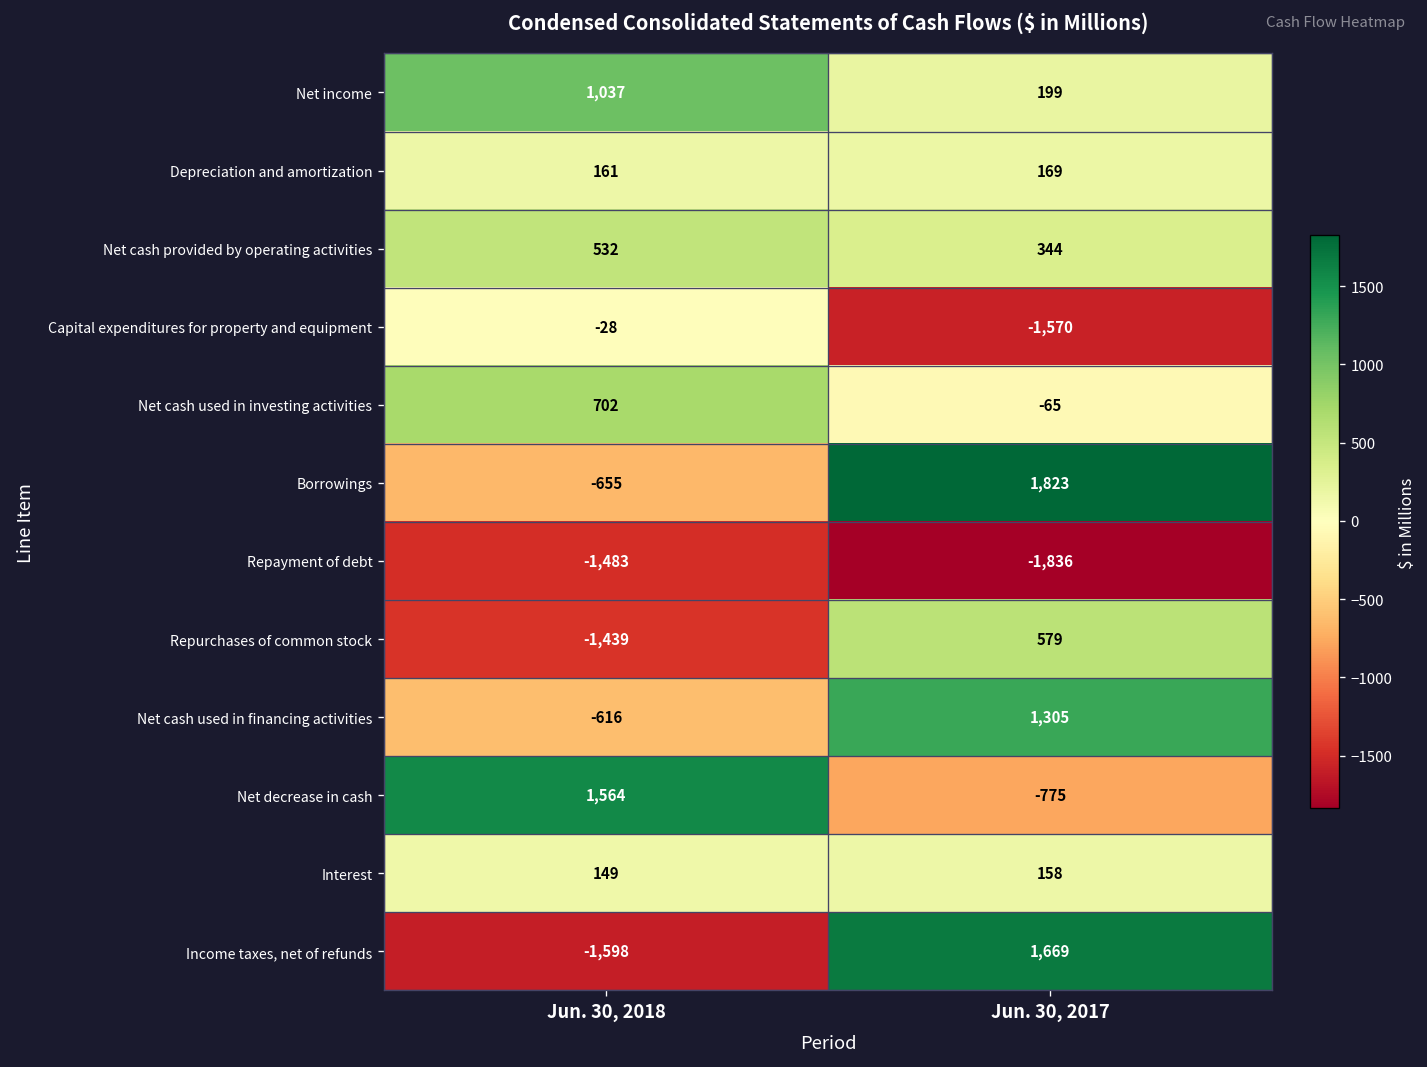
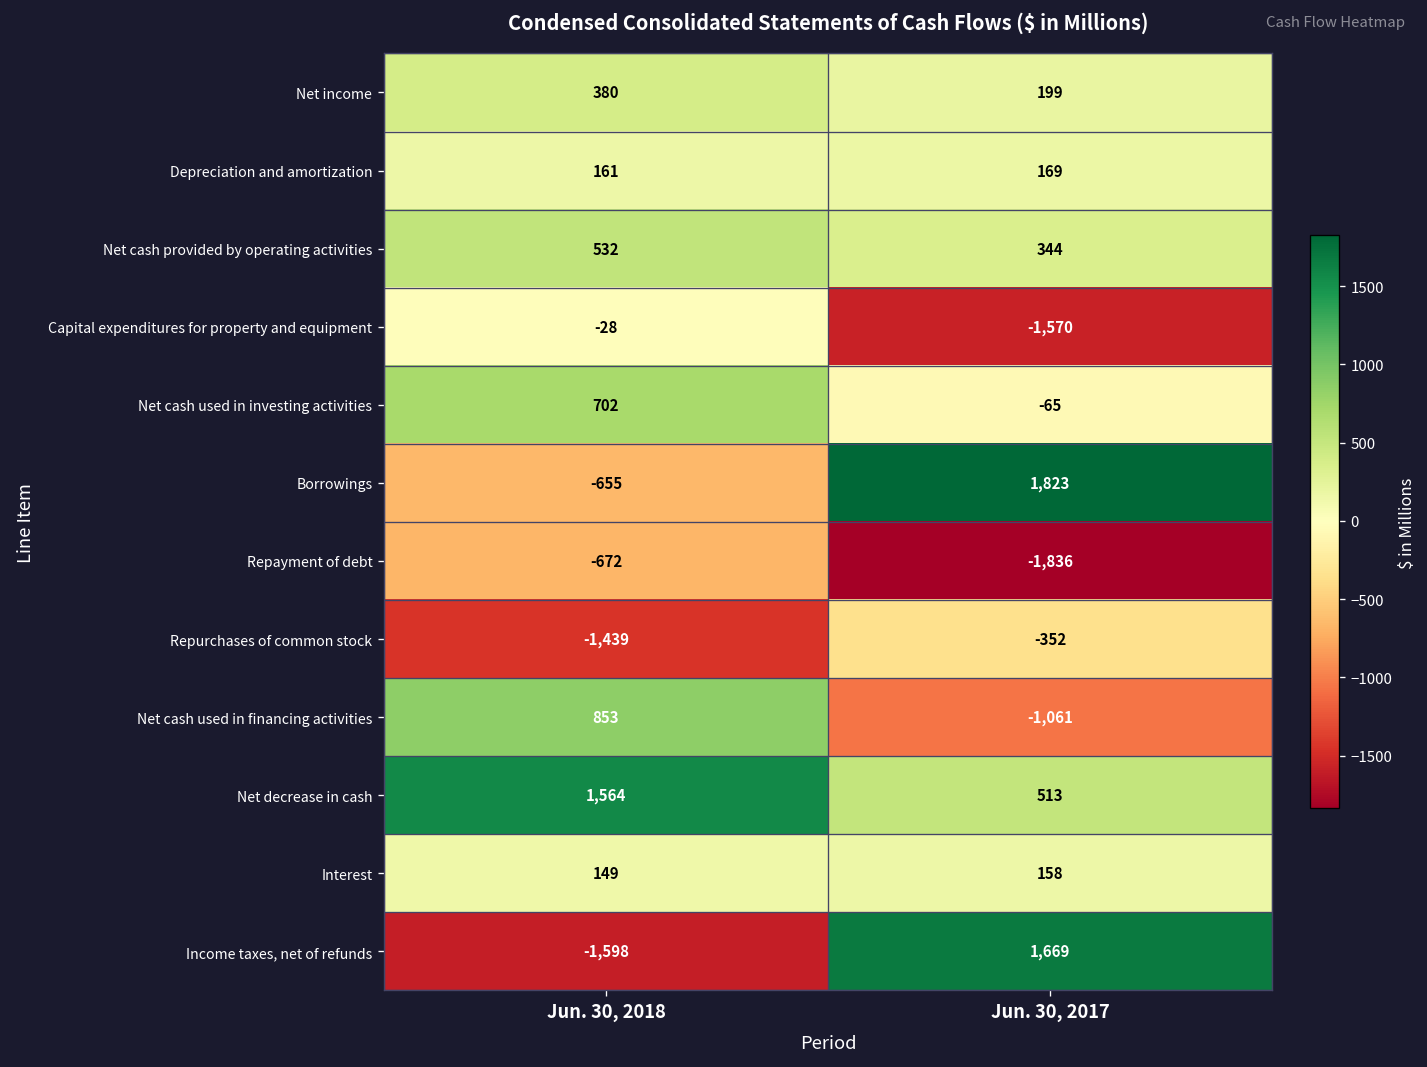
Net income, Jun. 30, 2018: 1,037 -> 380
Repayment of debt, Jun. 30, 2018: -1,483 -> -672
Repurchases of common stock, Jun. 30, 2017: 579 -> -352
Net cash used in financing activities, Jun. 30, 2018: -616 -> 853
Net cash used in financing activities, Jun. 30, 2017: 1,305 -> -1,061
Net decrease in cash, Jun. 30, 2017: -775 -> 513
